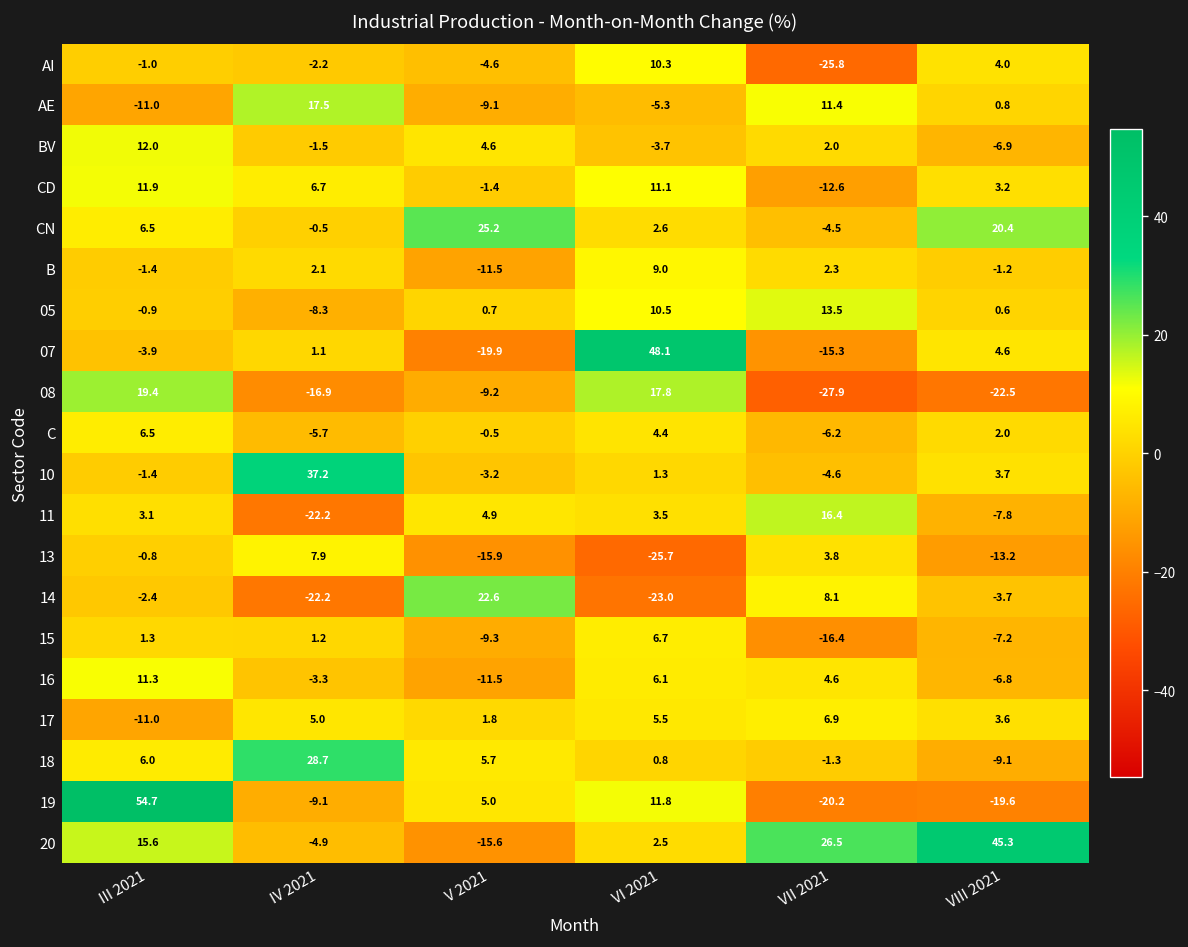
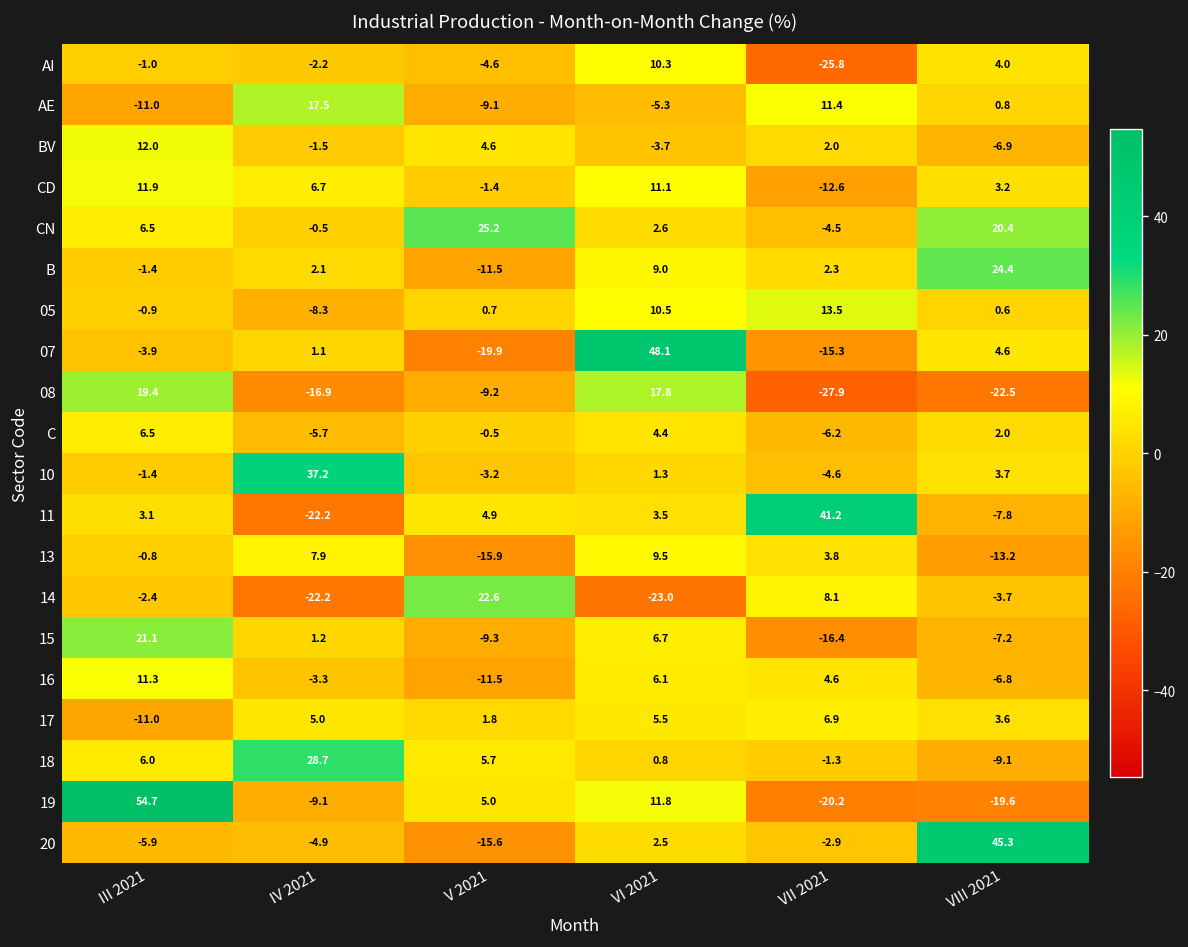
B, VIII 2021: -1.2 -> 24.4
11, VII 2021: 16.4 -> 41.2
13, VI 2021: -25.7 -> 9.5
15, III 2021: 1.3 -> 21.1
20, III 2021: 15.6 -> -5.9
20, VII 2021: 26.5 -> -2.9
